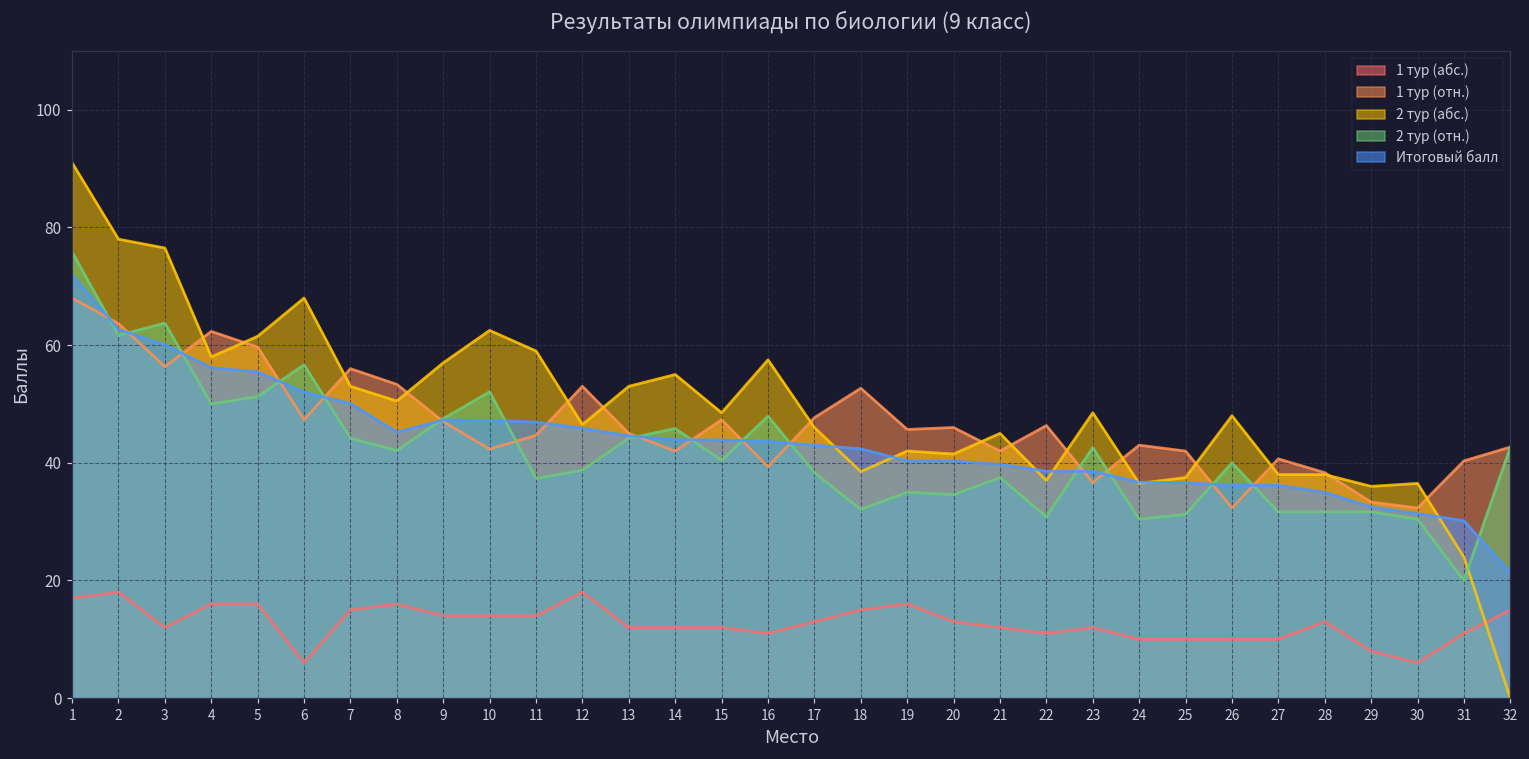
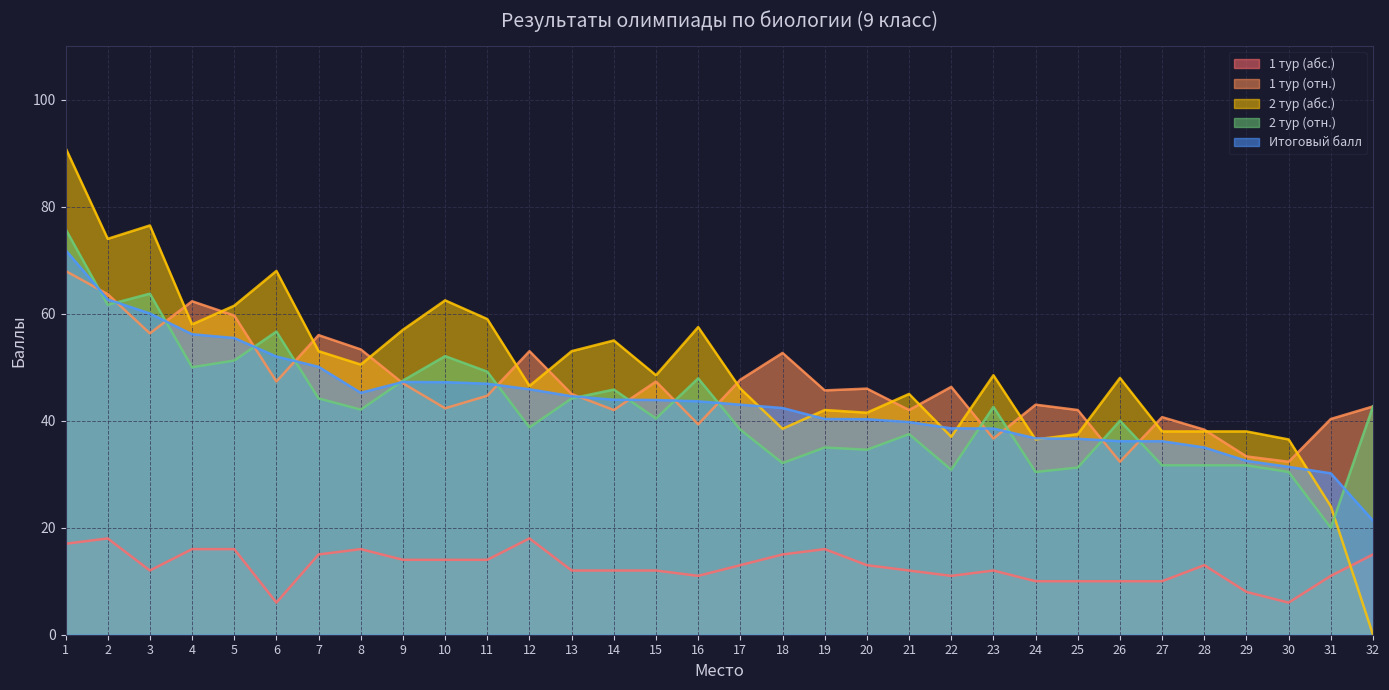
2 тур (абс.), 2: 78 -> 74
2 тур (отн.), 11: 37 -> 49
2 тур (абс.), 29: 36 -> 38
